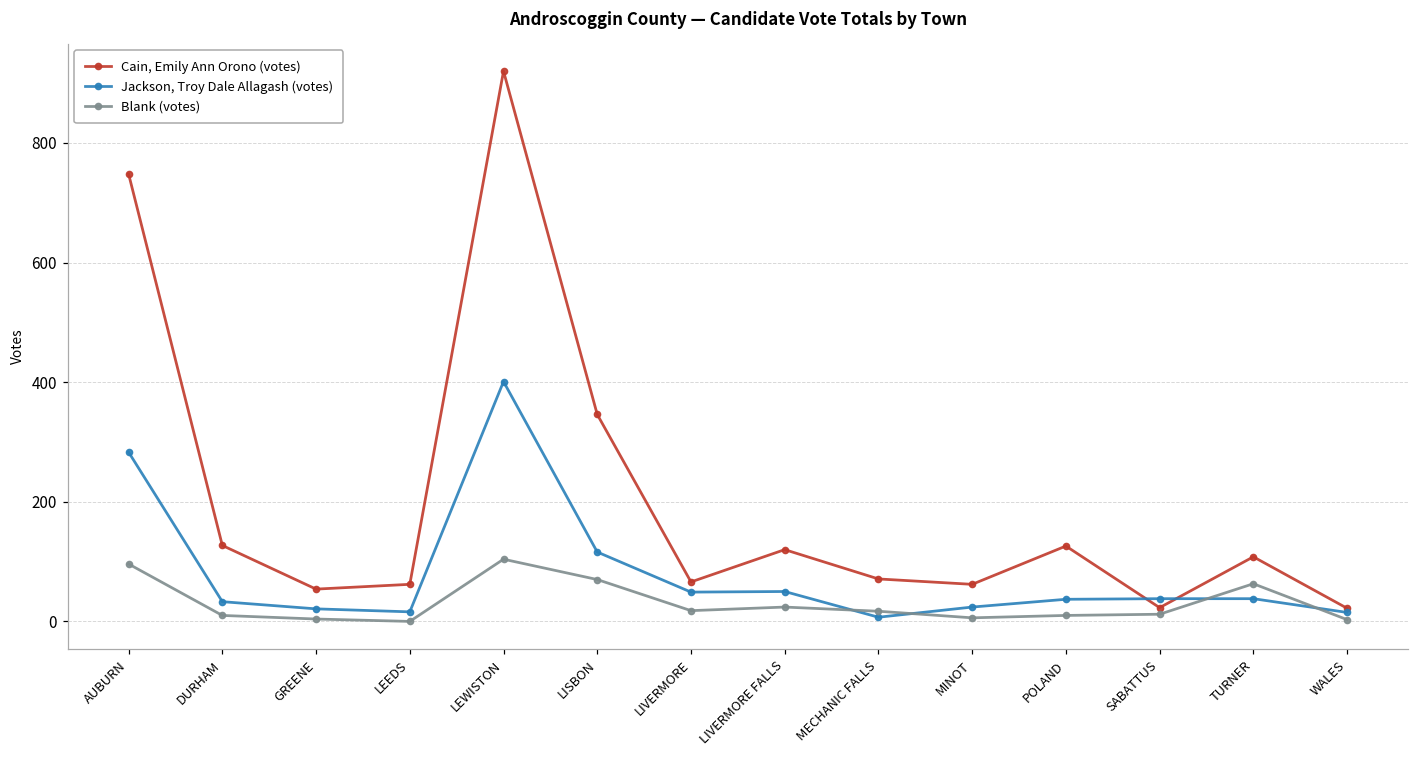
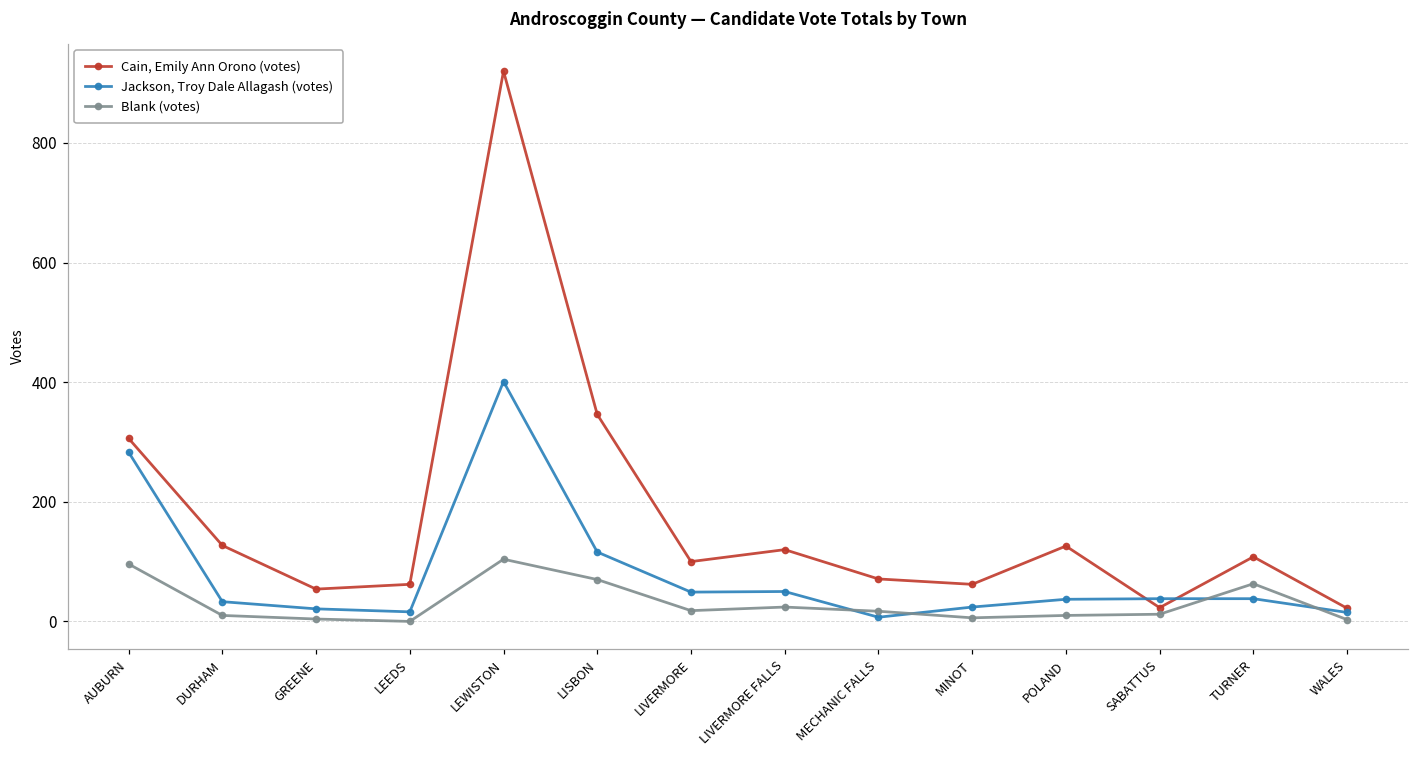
Cain, Emily Ann Orono (votes), AUBURN: 750 -> 310
Cain, Emily Ann Orono (votes), LIVERMORE: 70 -> 100
